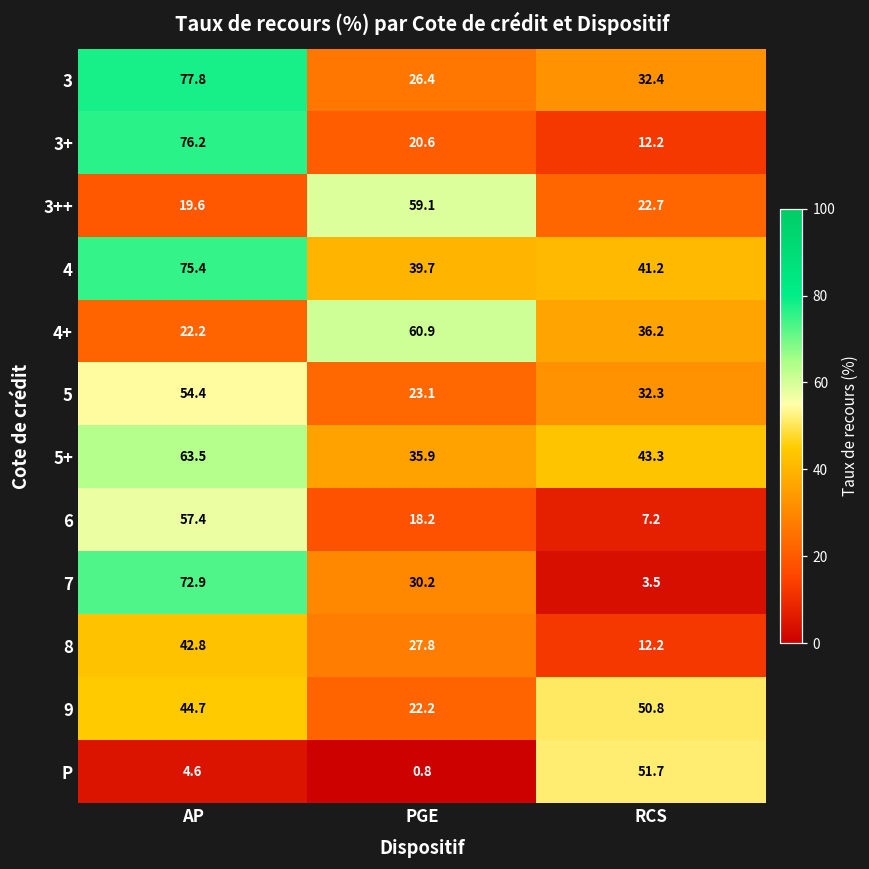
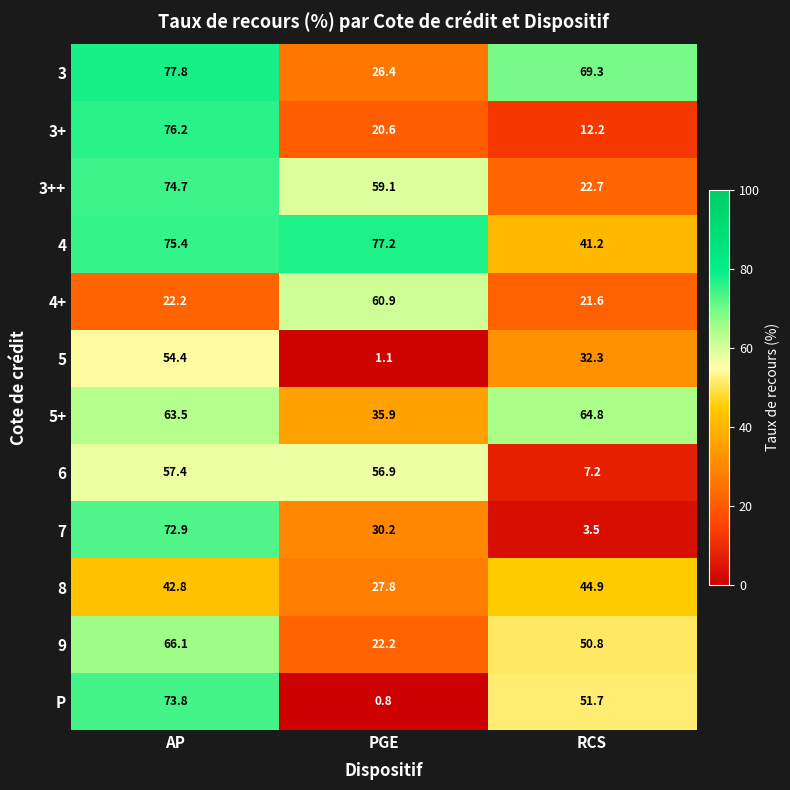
3, RCS: 32.4 -> 69.3
3++, AP: 19.6 -> 74.7
4, PGE: 39.7 -> 77.2
4+, RCS: 36.2 -> 21.6
5, PGE: 23.1 -> 1.1
5+, RCS: 43.3 -> 64.8
6, PGE: 18.2 -> 56.9
8, RCS: 12.2 -> 44.9
9, AP: 44.7 -> 66.1
P, AP: 4.6 -> 73.8
